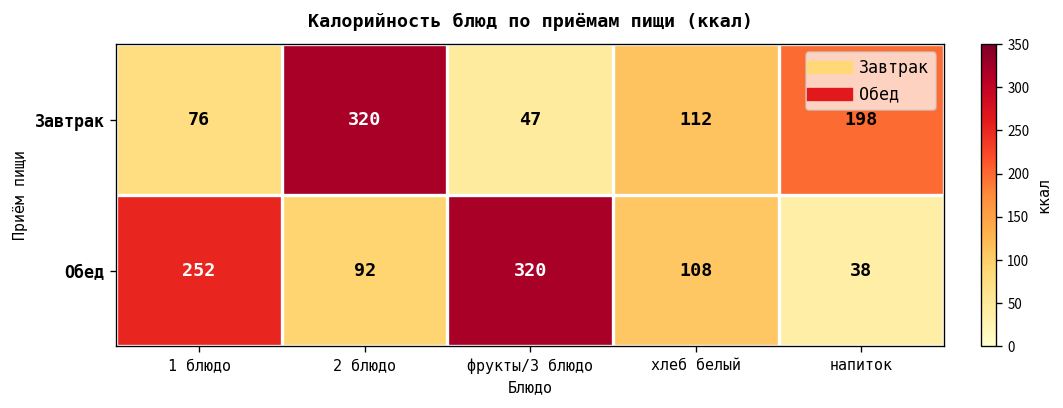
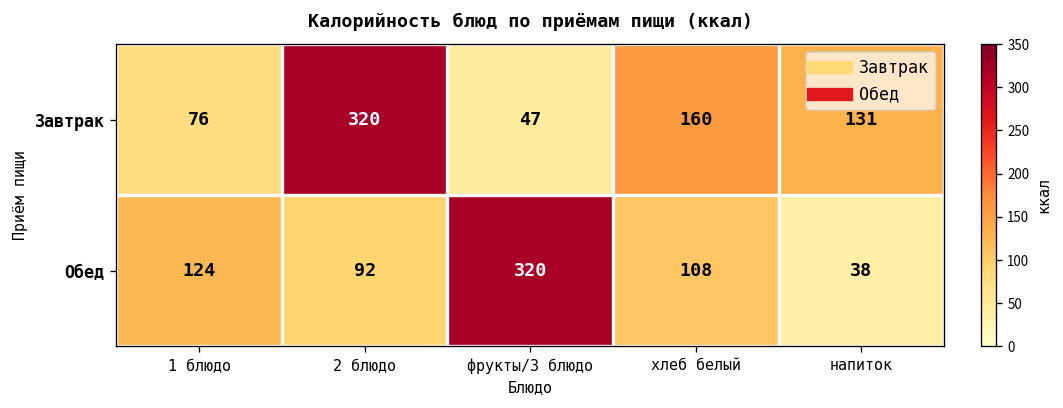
Завтрак, хлеб белый: 112 -> 160
Завтрак, напиток: 198 -> 131
Обед, 1 блюдо: 252 -> 124
